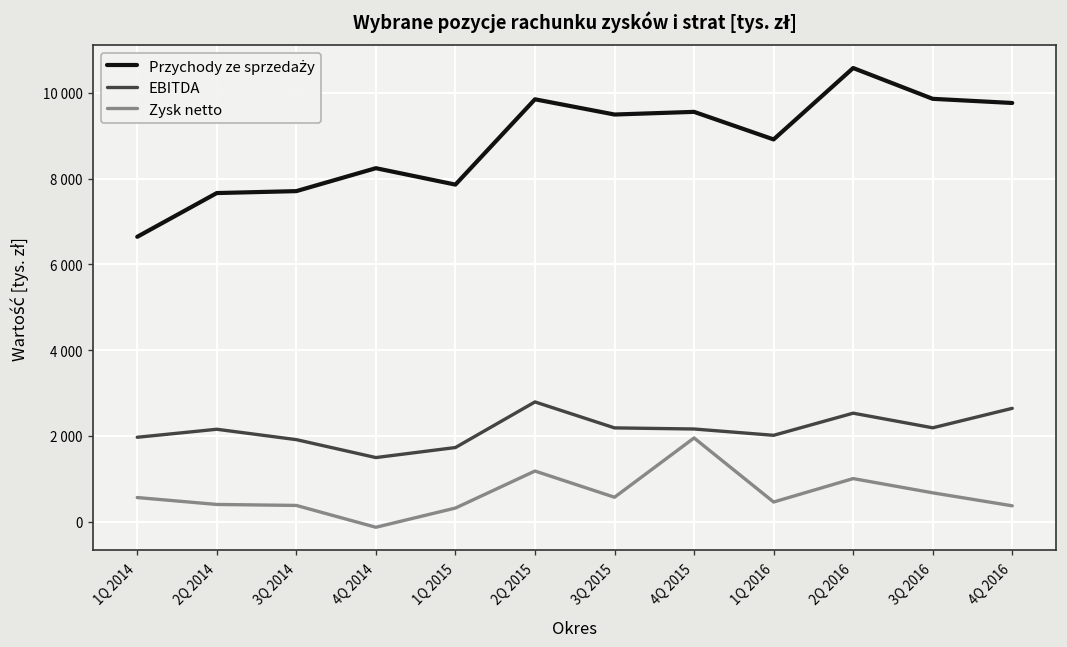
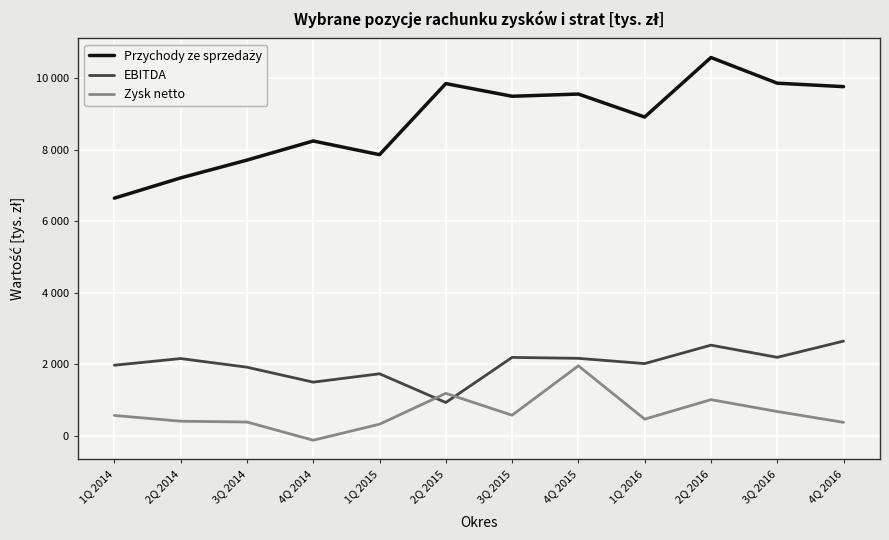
Przychody ze sprzedaży, 2Q 2014: 7700 -> 7200
EBITDA, 2Q 2015: 2800 -> 900
